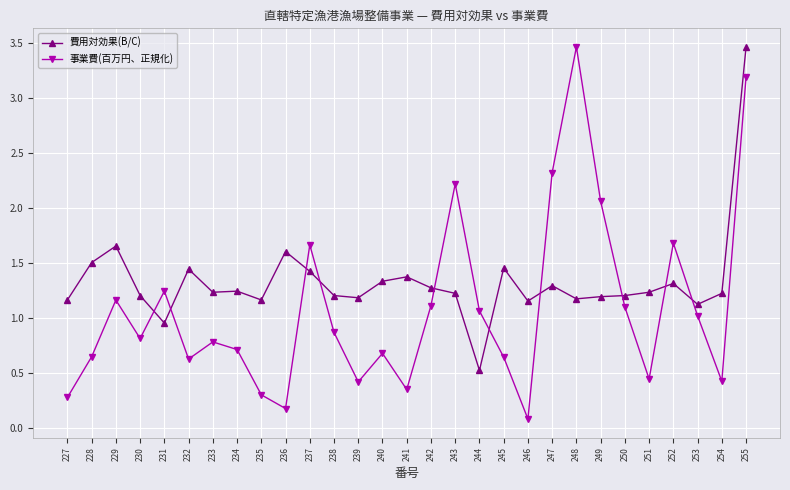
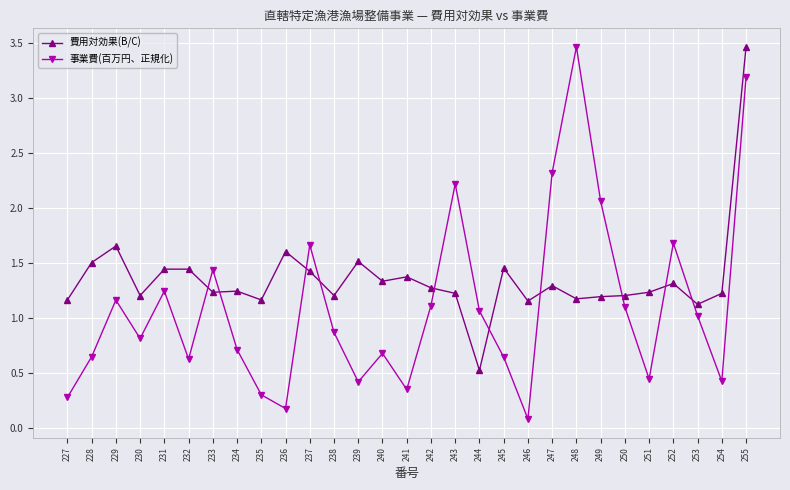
費用対効果(B/C), 231: 0.95 -> 1.44
事業費(百万円、正規化), 233: 0.78 -> 1.43
費用対効果(B/C), 239: 1.18 -> 1.51
